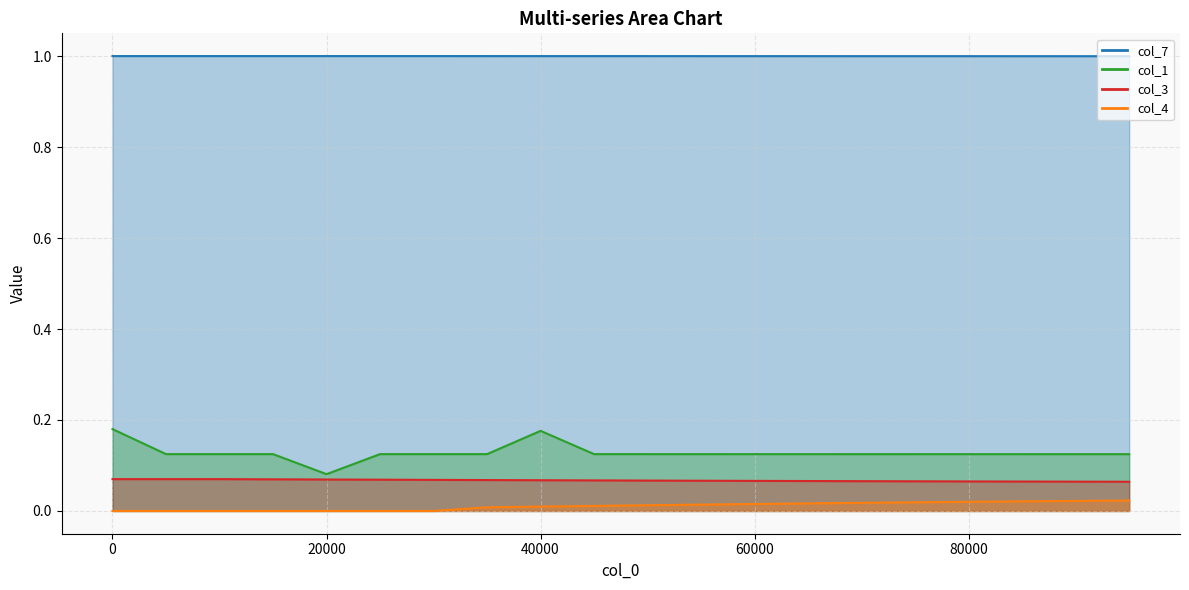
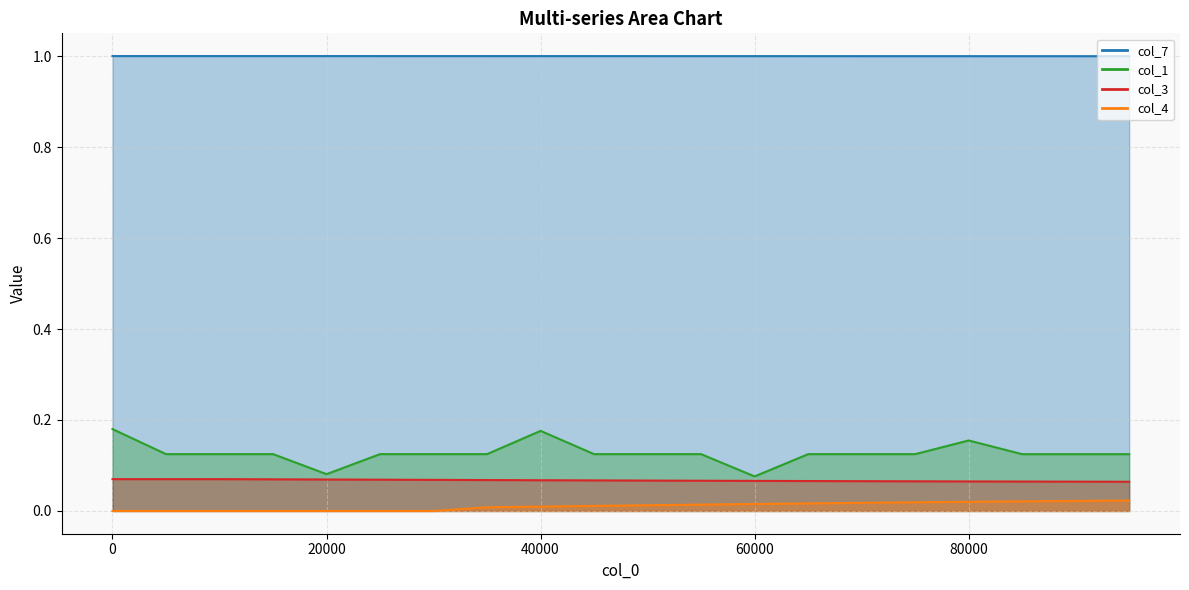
col_1, 60000: 0.12 -> 0.08
col_1, 80000: 0.12 -> 0.16
